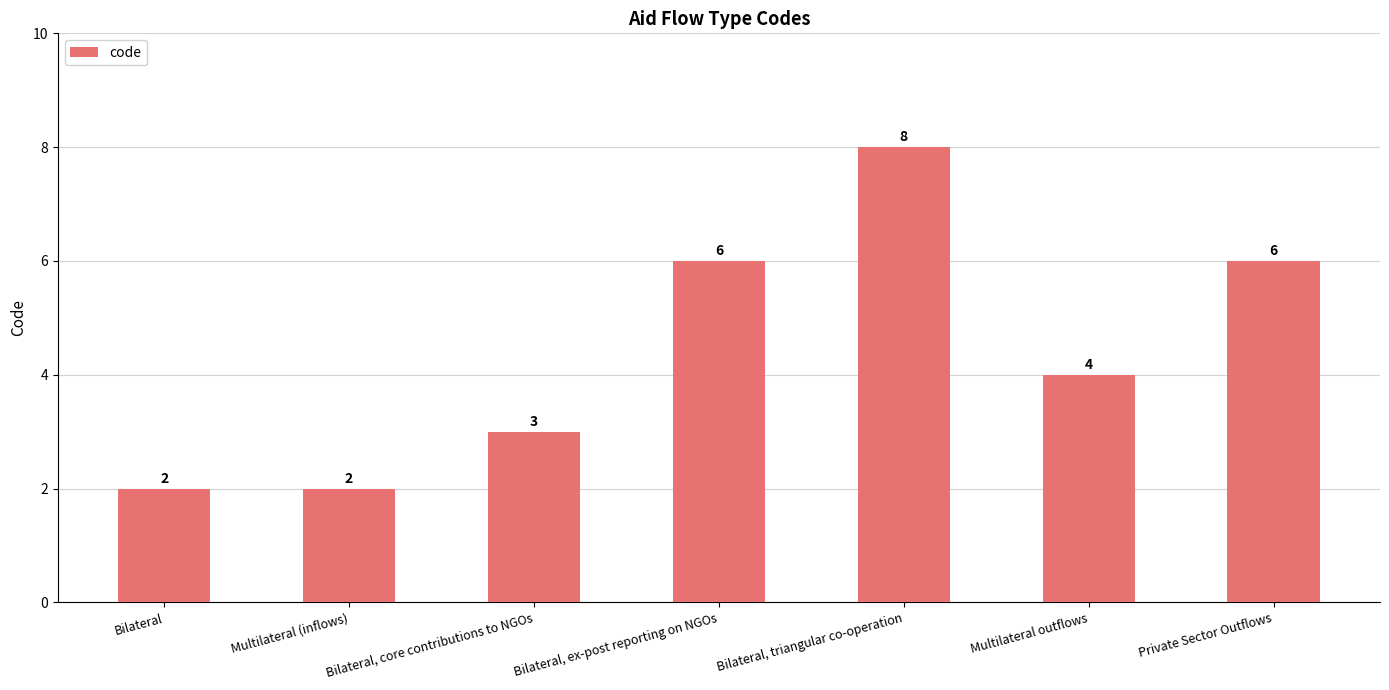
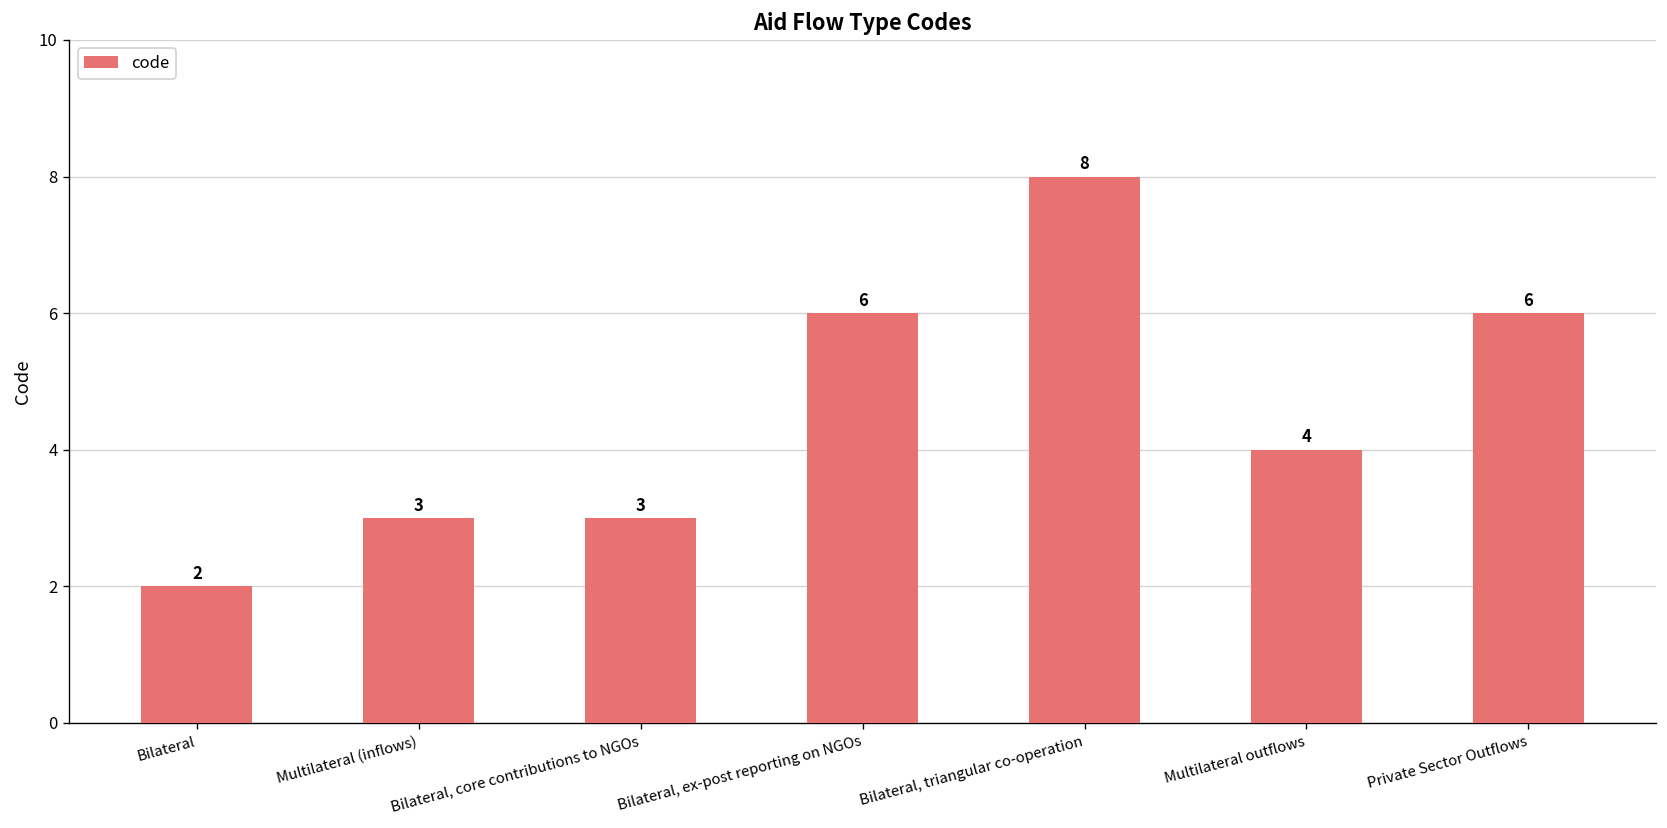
Multilateral (inflows): 2 -> 3
